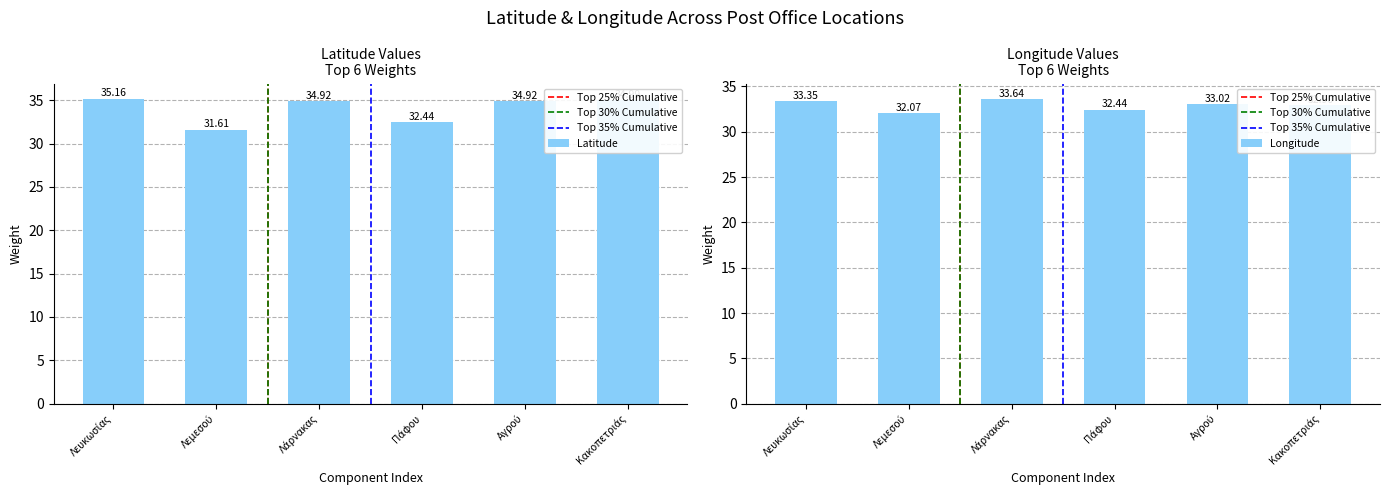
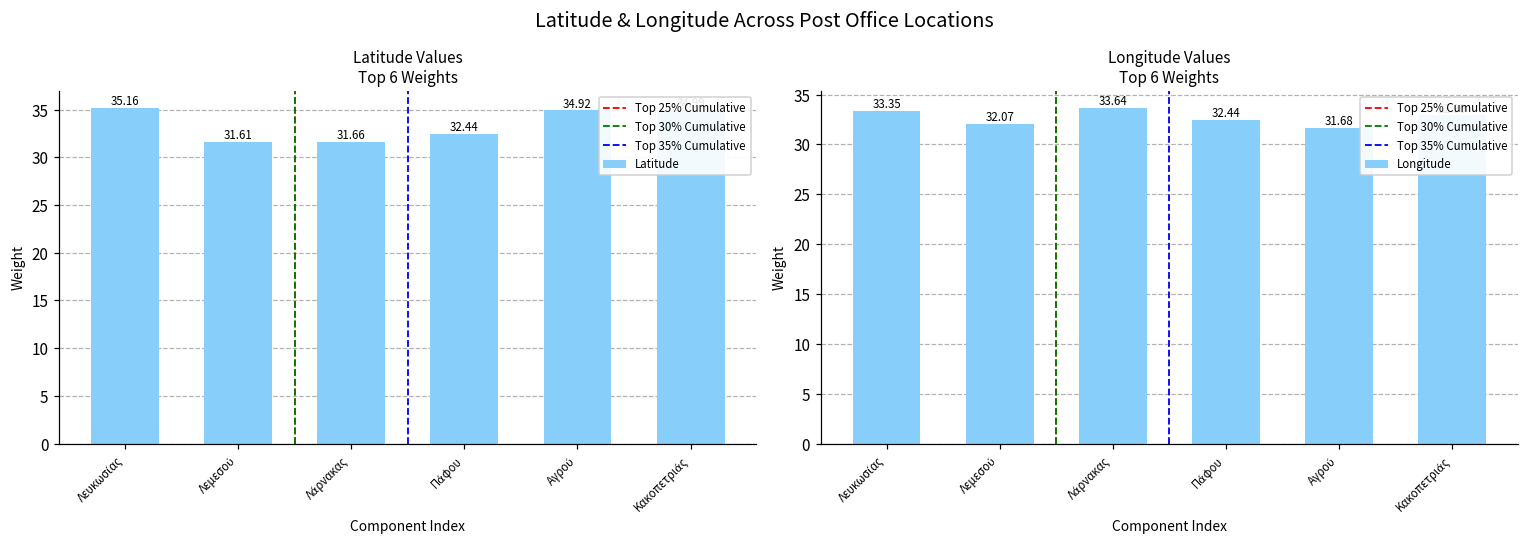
Latitude Values Top 6 Weights, Λάρνακας: 34.92 -> 31.66
Longitude Values Top 6 Weights, Αγρού: 33.02 -> 31.68
